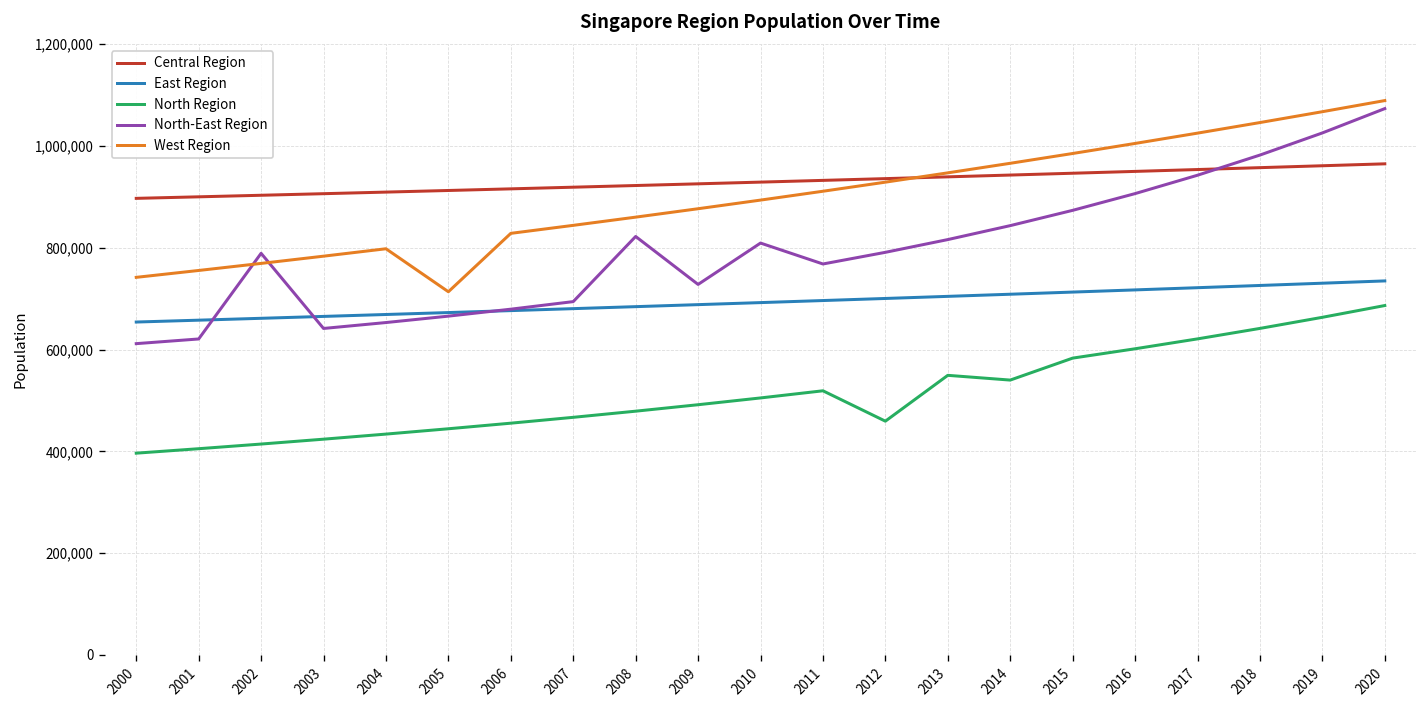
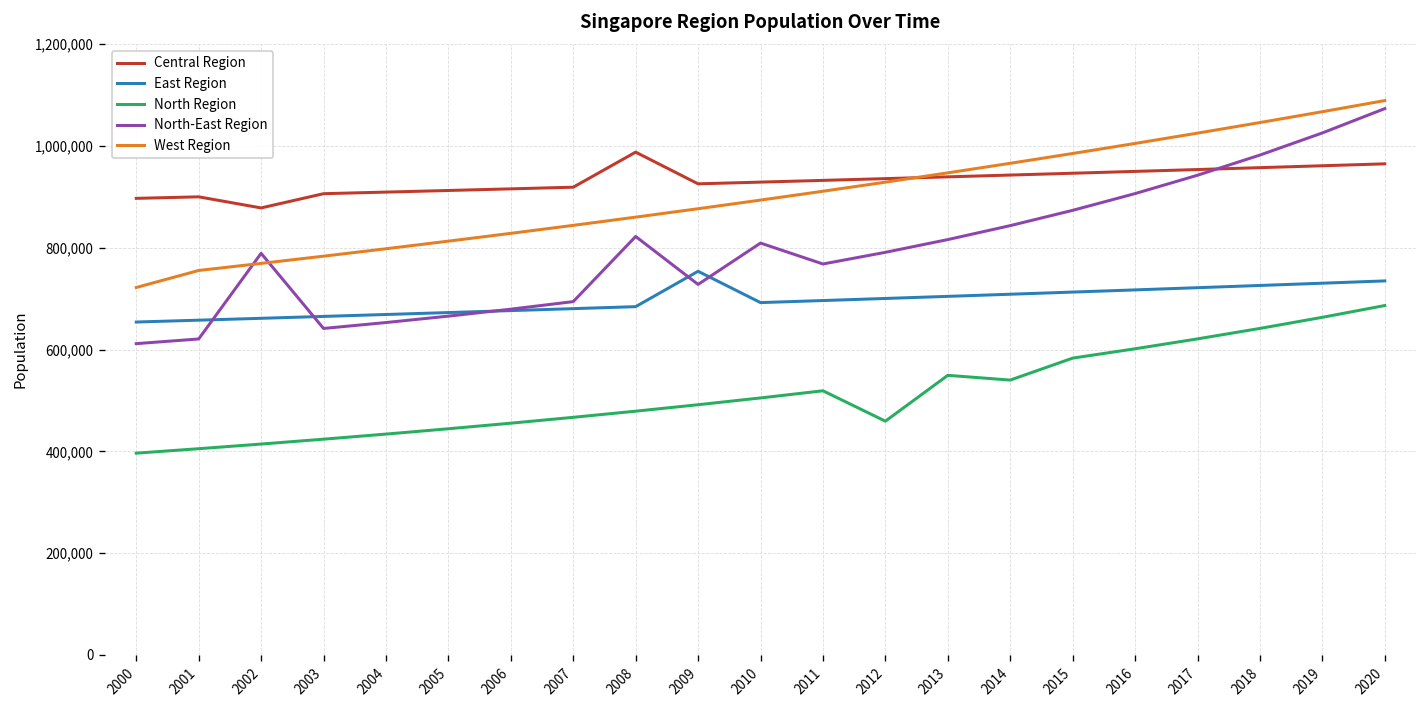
West Region, 2000: 740,000 -> 720,000
Central Region, 2002: 900,000 -> 880,000
West Region, 2005: 710,000 -> 810,000
Central Region, 2008: 920,000 -> 990,000
East Region, 2009: 690,000 -> 750,000
